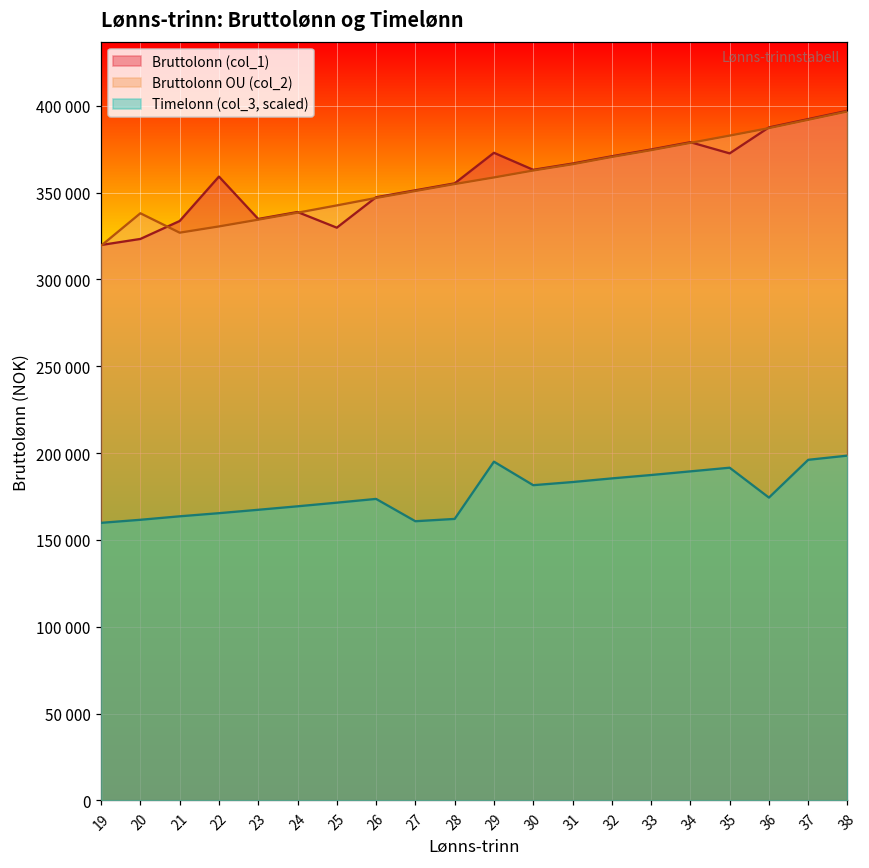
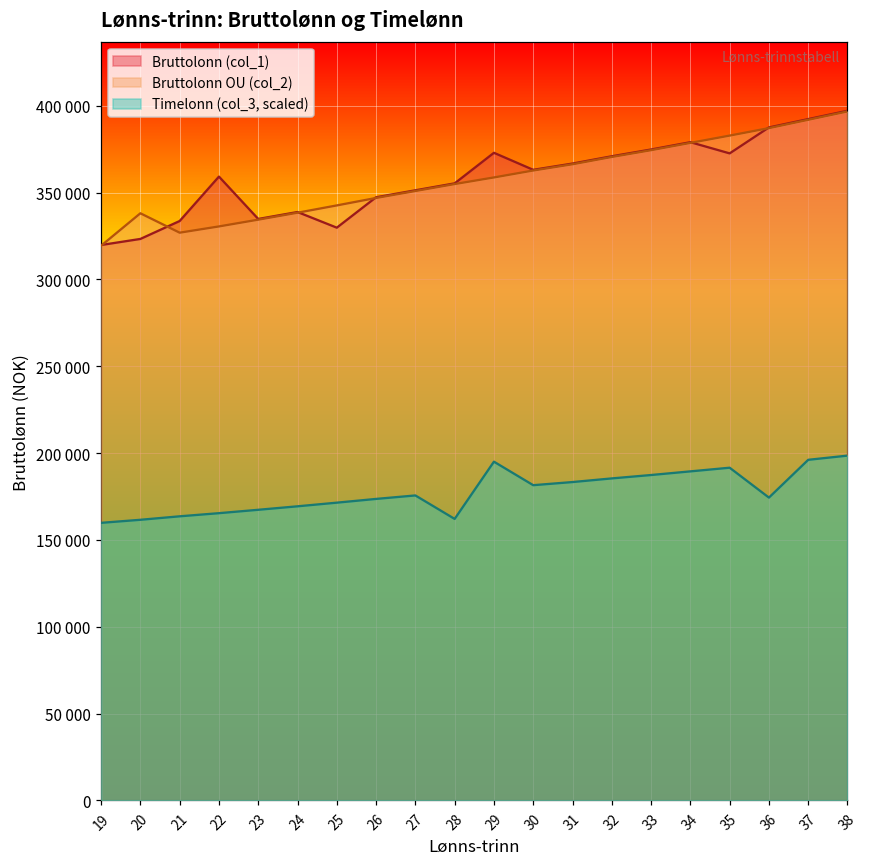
Timelonn (col_3, scaled), 27: 161000 -> 176000
